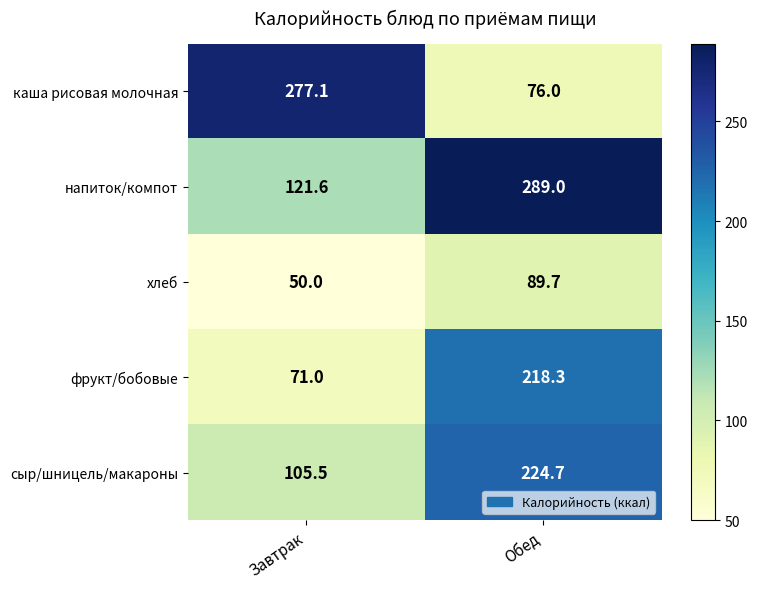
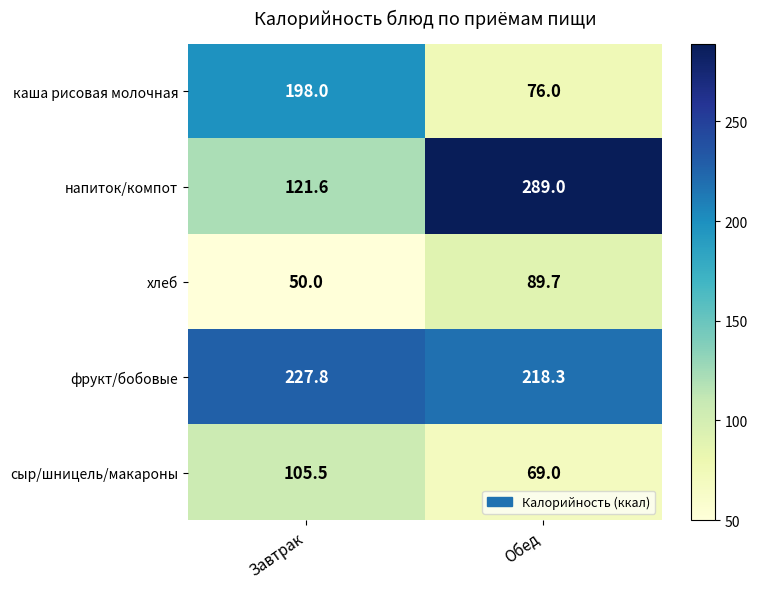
каша рисовая молочная, Завтрак: 277.1 -> 198.0
фрукт/бобовые, Завтрак: 71.0 -> 227.8
сыр/шницель/макароны, Обед: 224.7 -> 69.0
